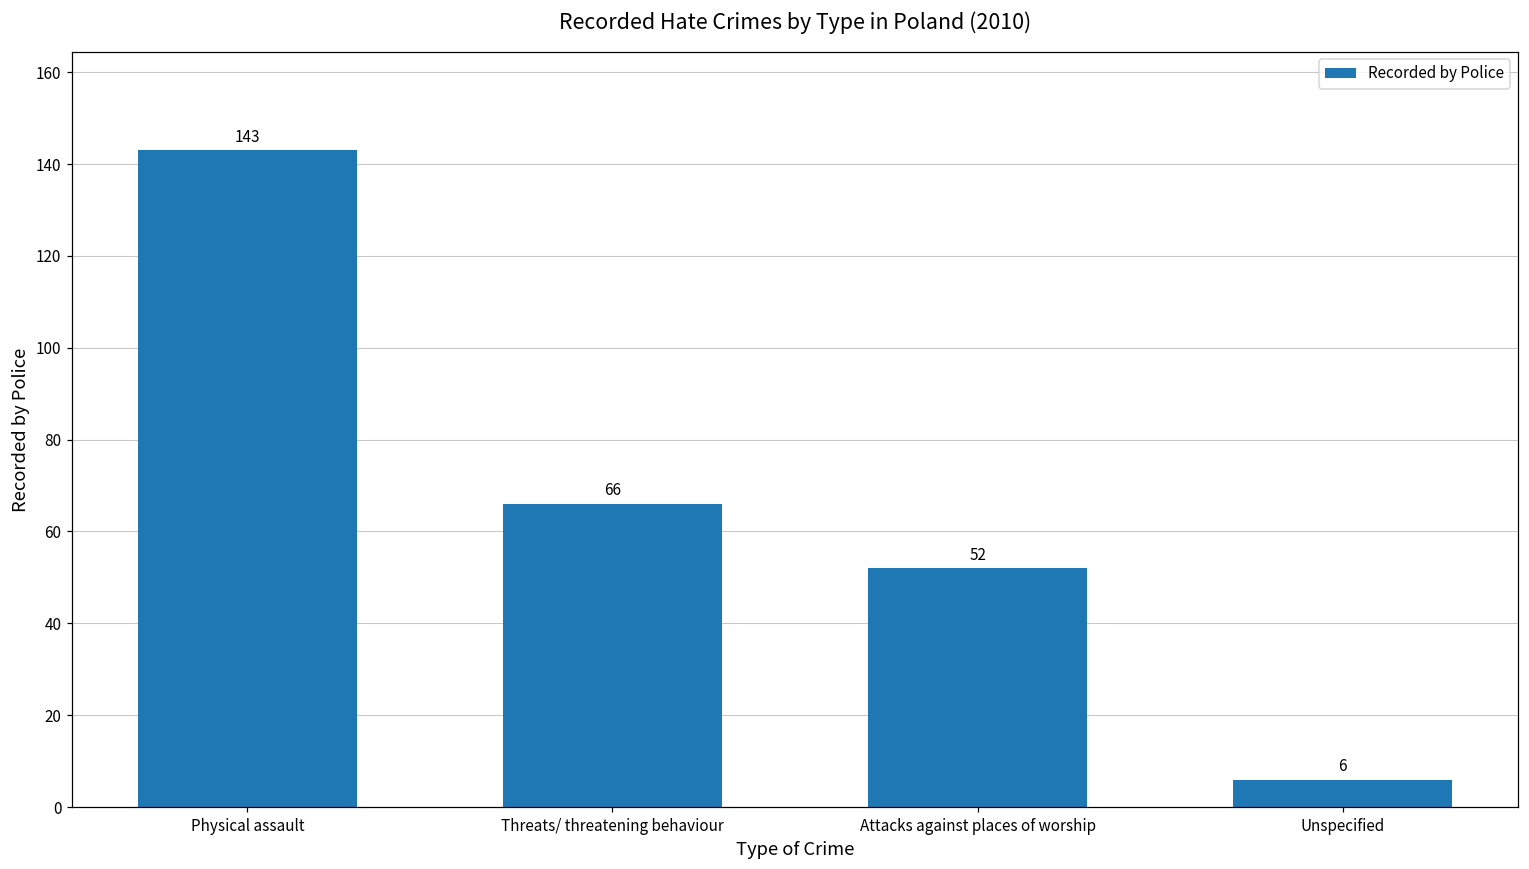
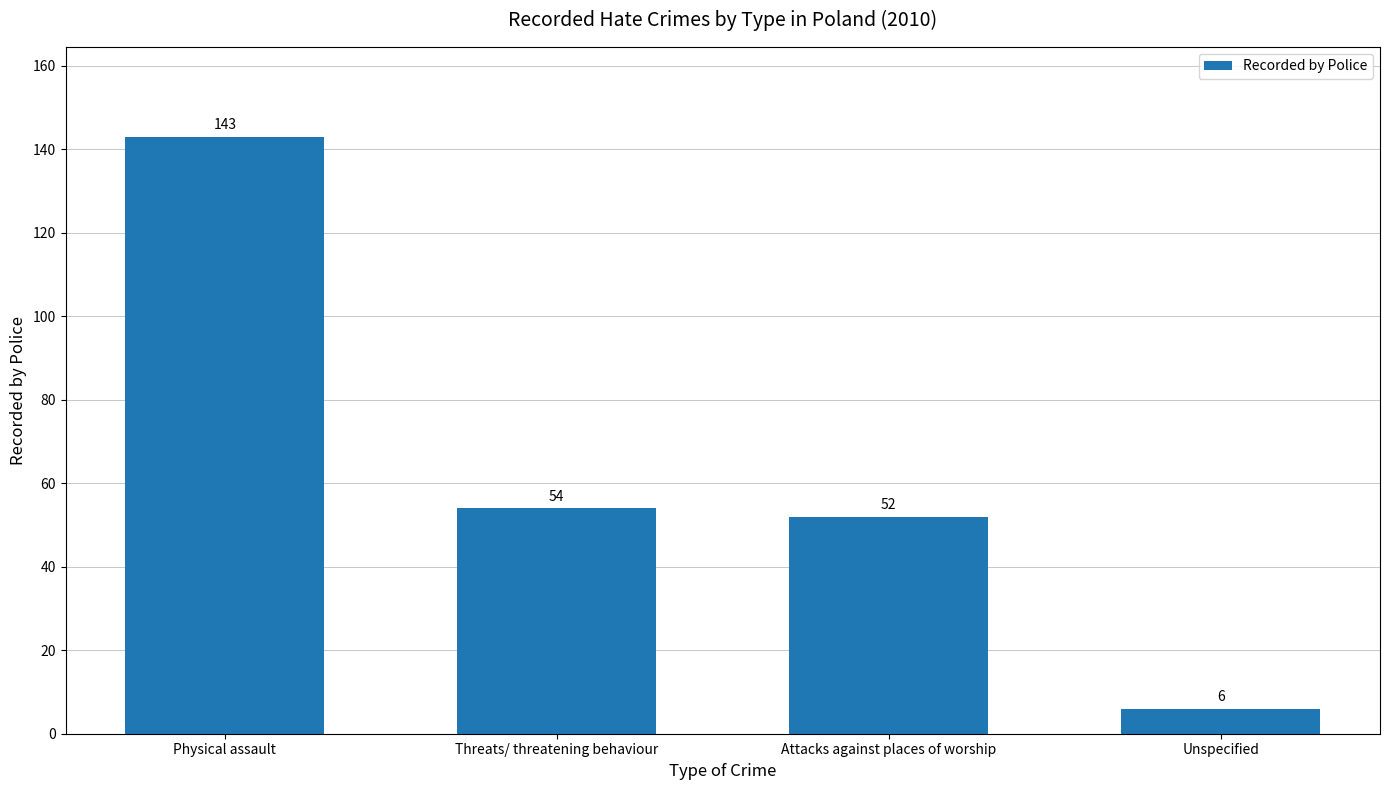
Threats/ threatening behaviour: 66 -> 54
